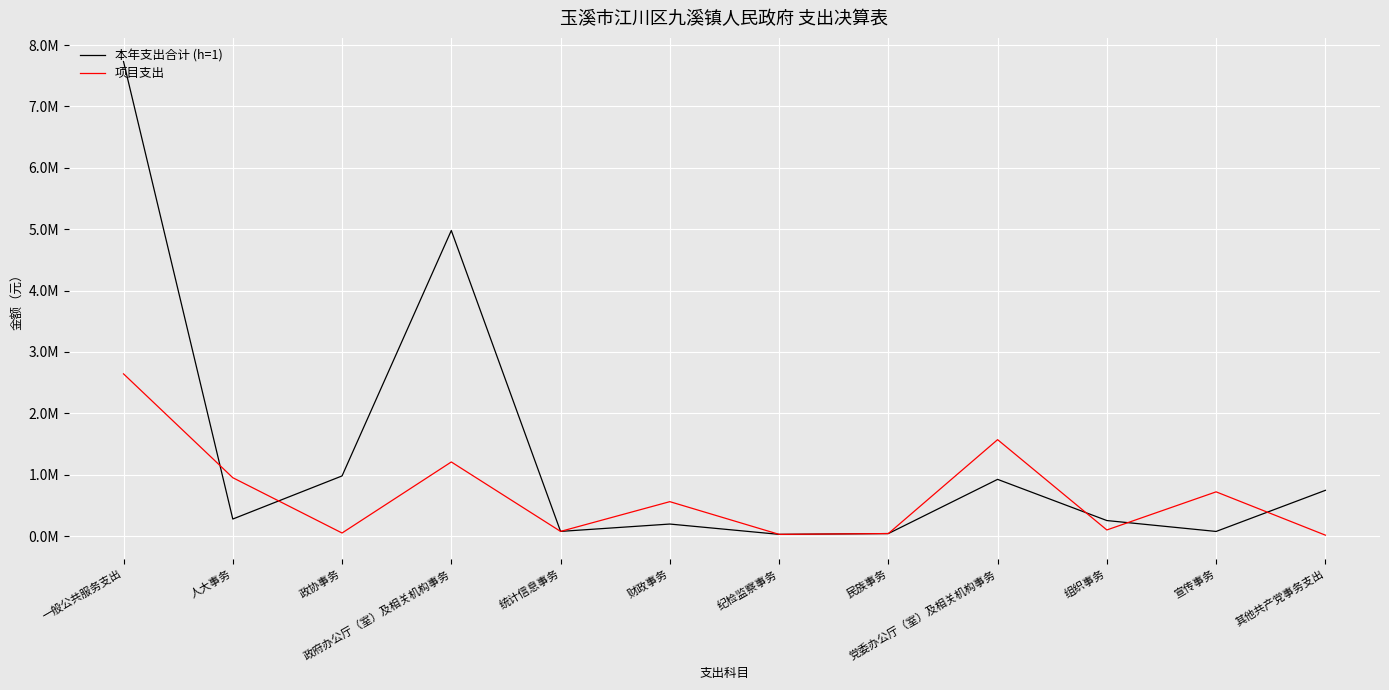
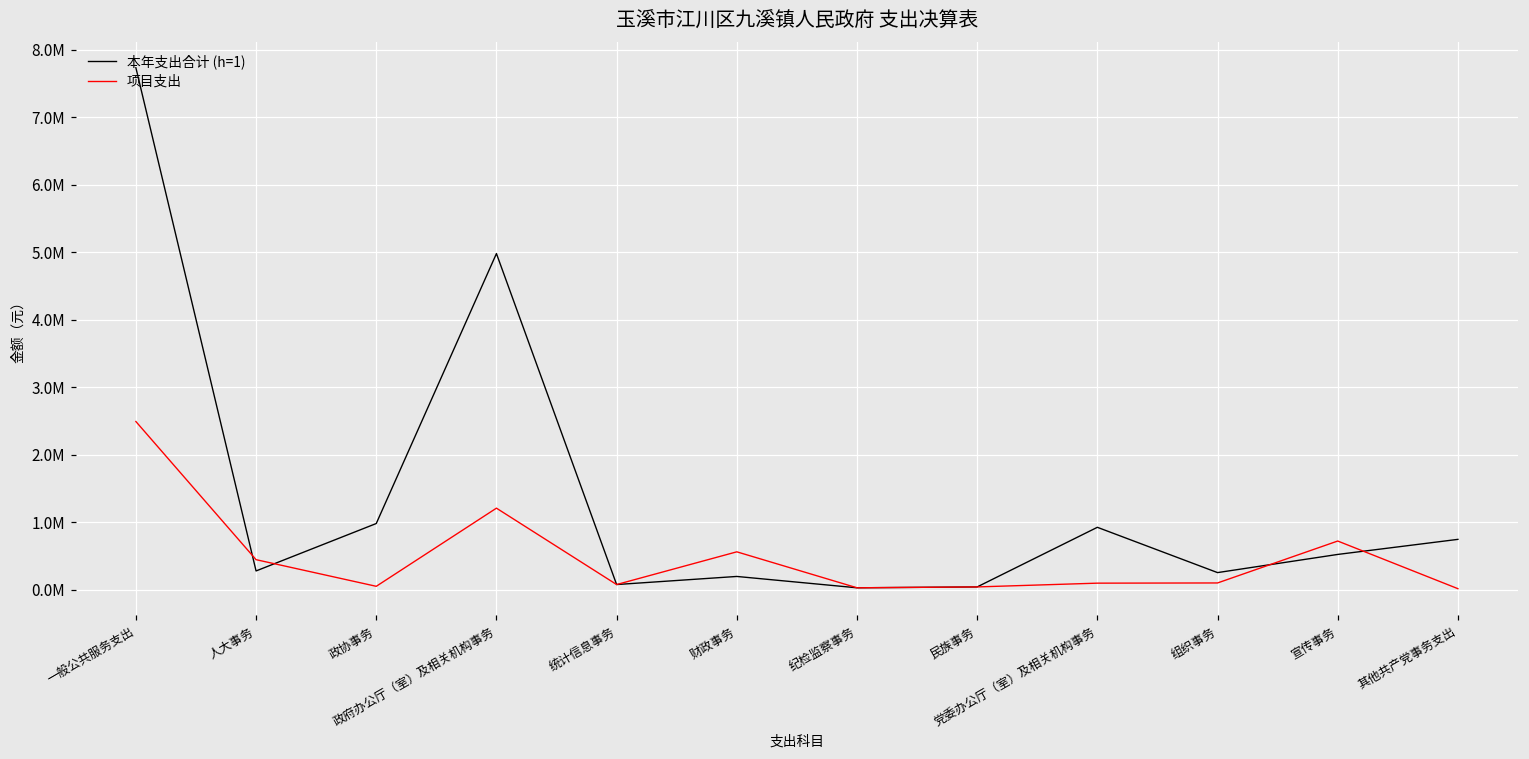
项目支出, 一般公共服务支出: 2600000 -> 2500000
项目支出, 人大事务: 1000000 -> 400000
项目支出, 党委办公厅（室）及相关机构事务: 1600000 -> 100000
本年支出合计 (h=1), 宣传事务: 100000 -> 500000
